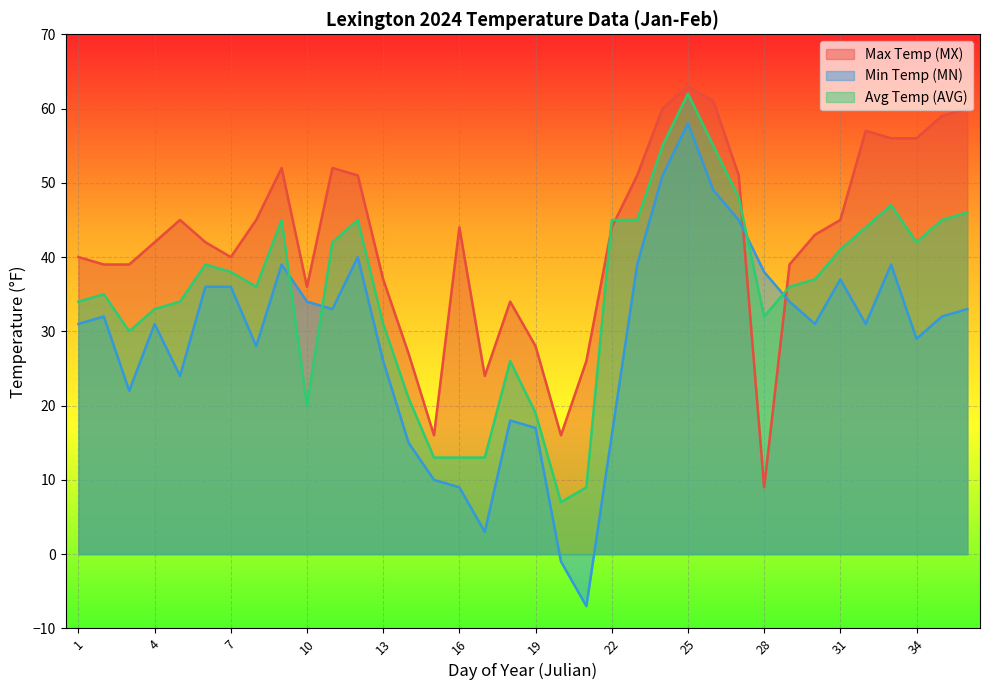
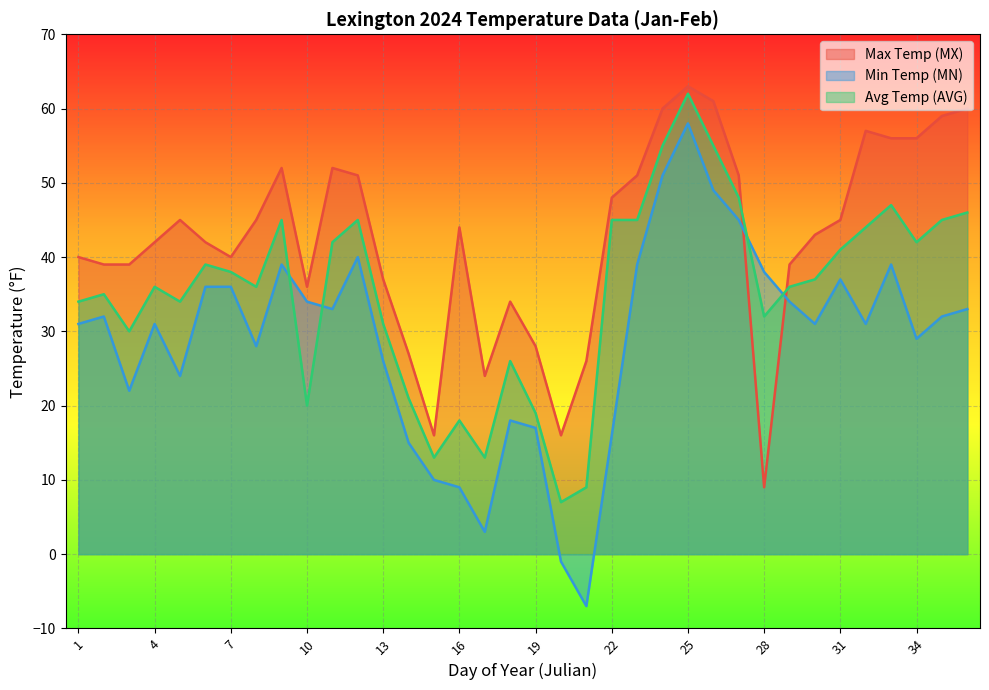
Avg Temp (AVG), 4: 33 -> 36
Avg Temp (AVG), 16: 13 -> 18
Max Temp (MX), 22: 44 -> 48
